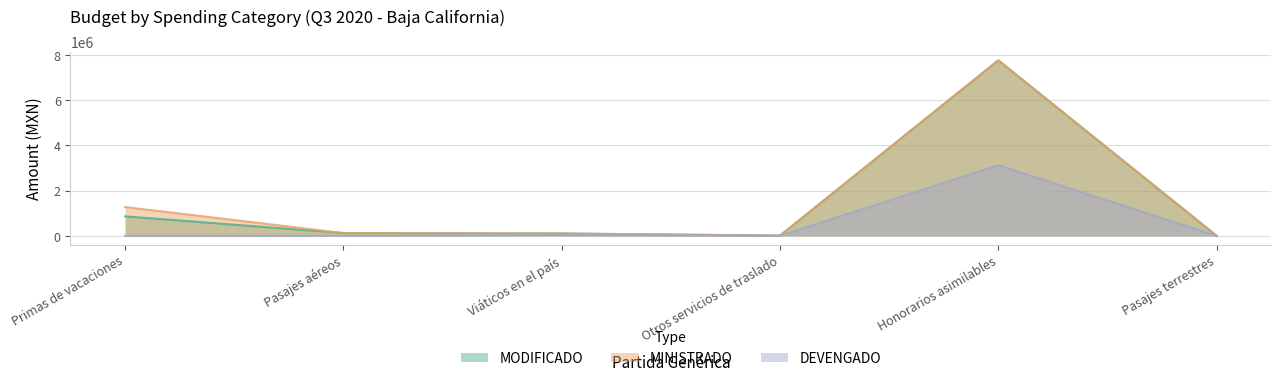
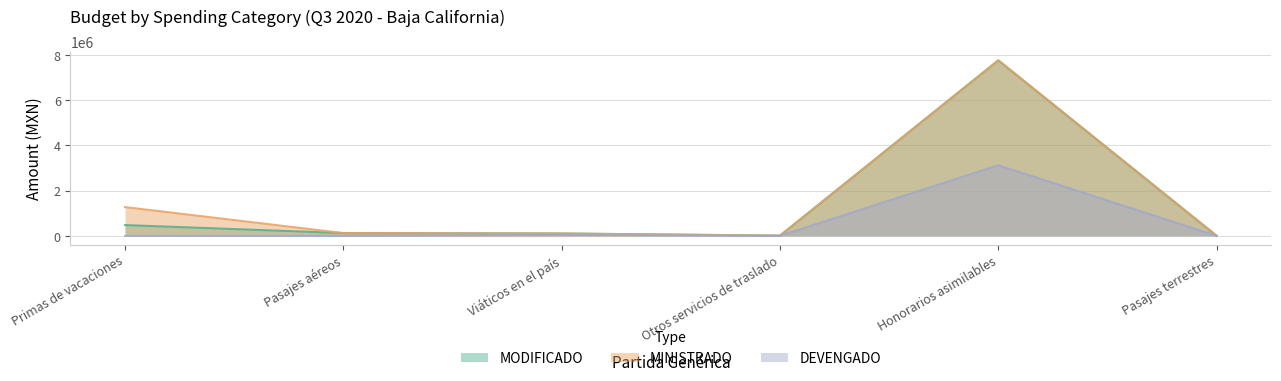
MODIFICADO, Primas de vacaciones: 900000 -> 500000
